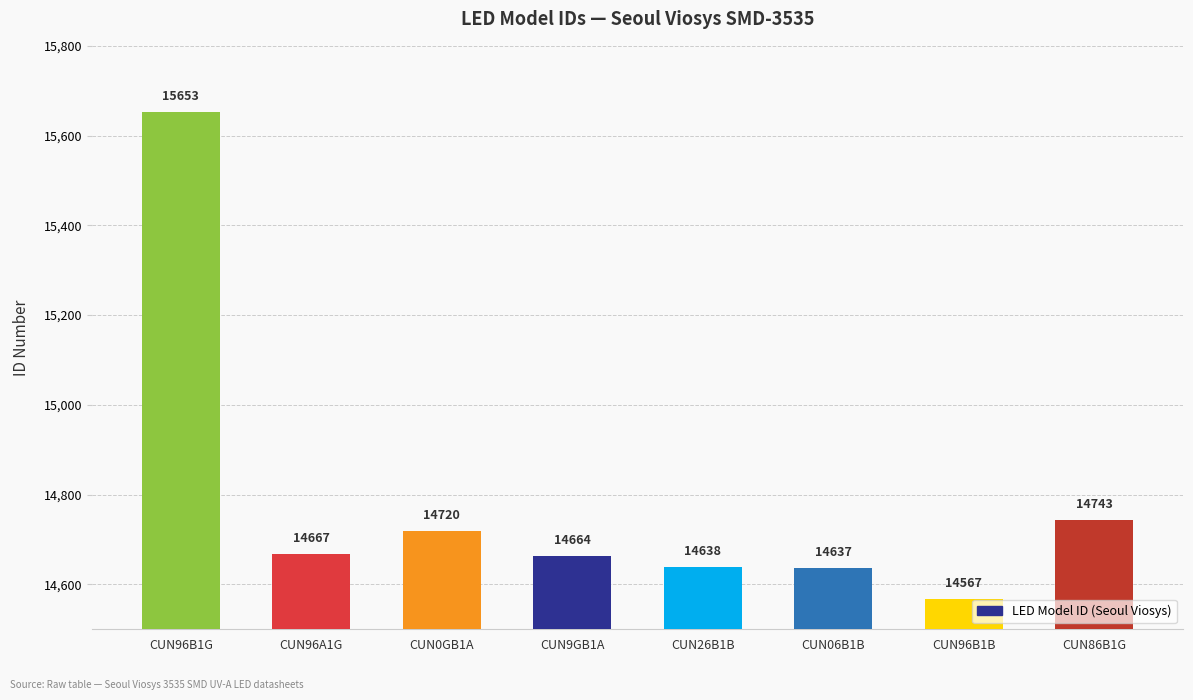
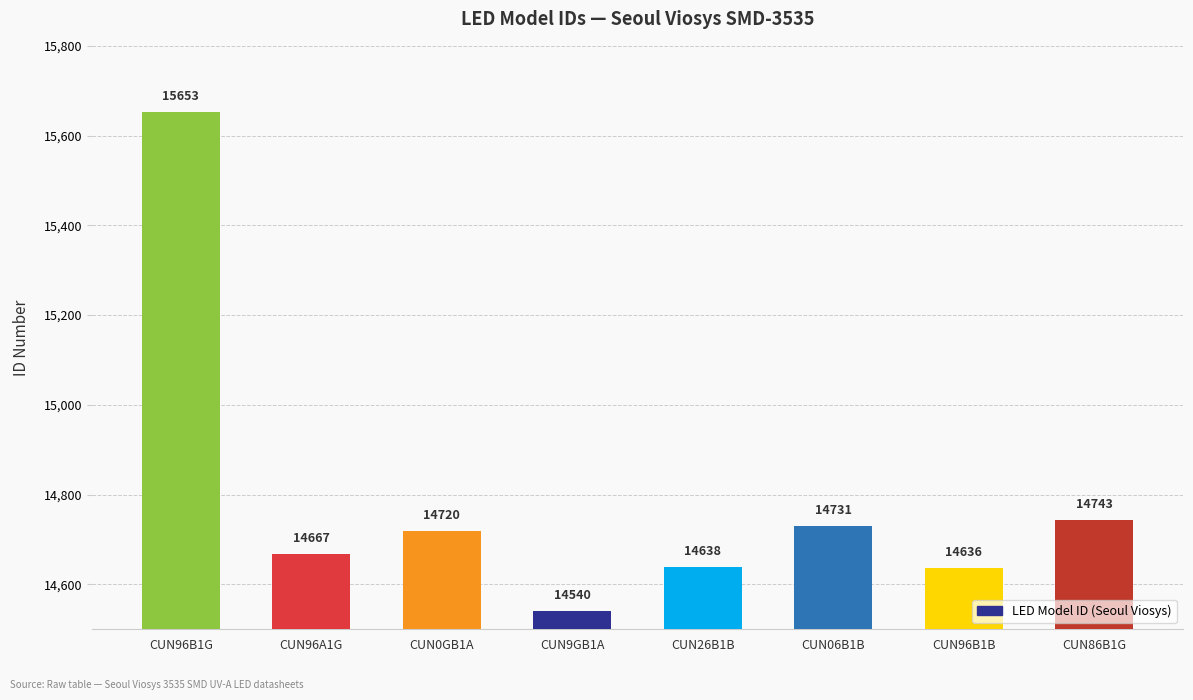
CUN9GB1A: 14664 -> 14540
CUN06B1B: 14637 -> 14731
CUN96B1B: 14567 -> 14636
